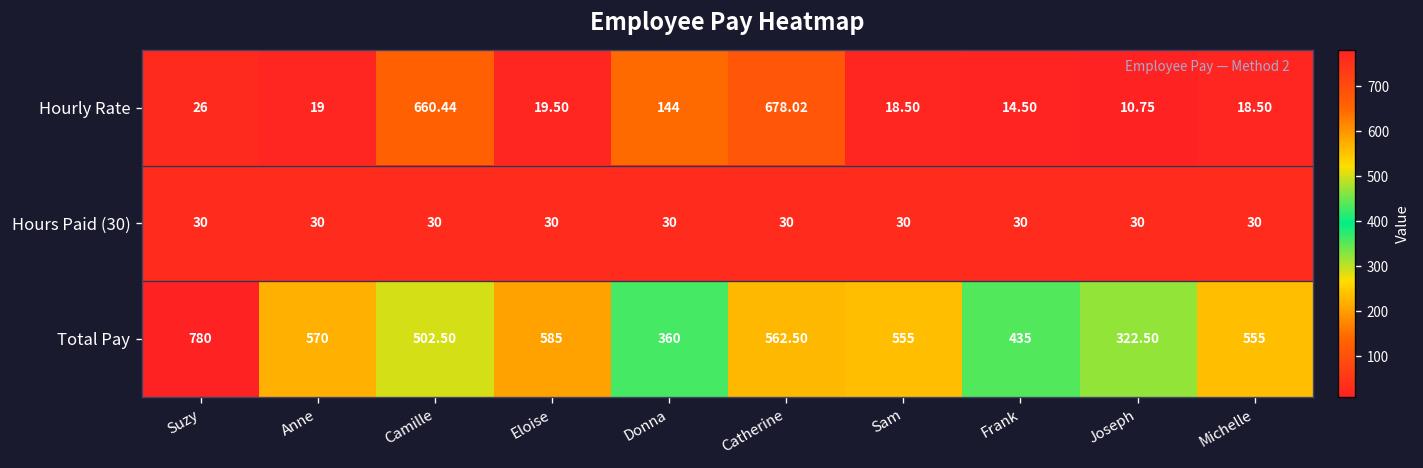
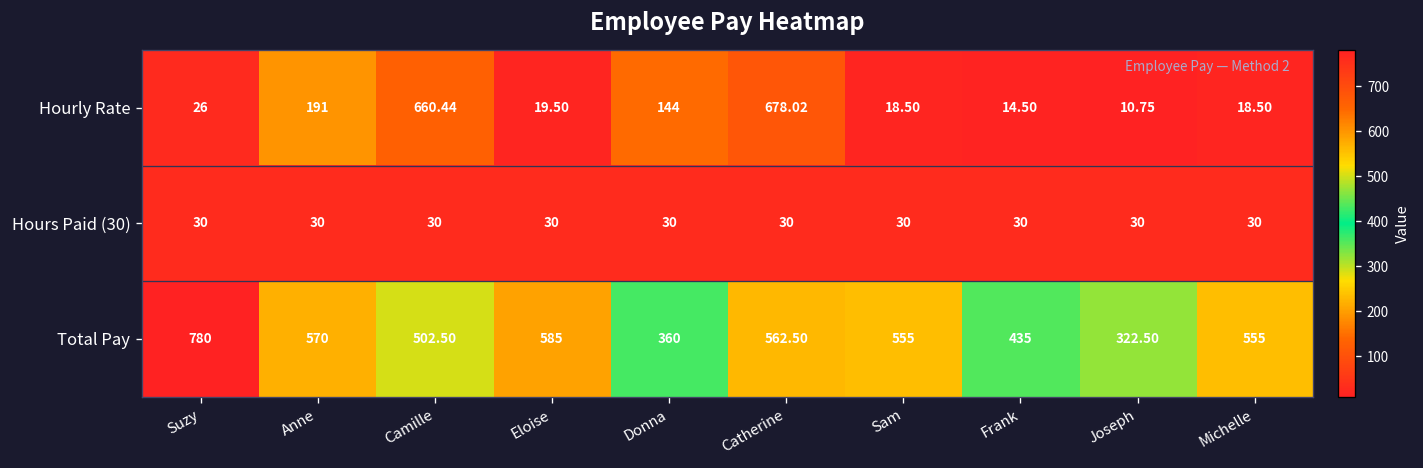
Hourly Rate, Anne: 19 -> 191
